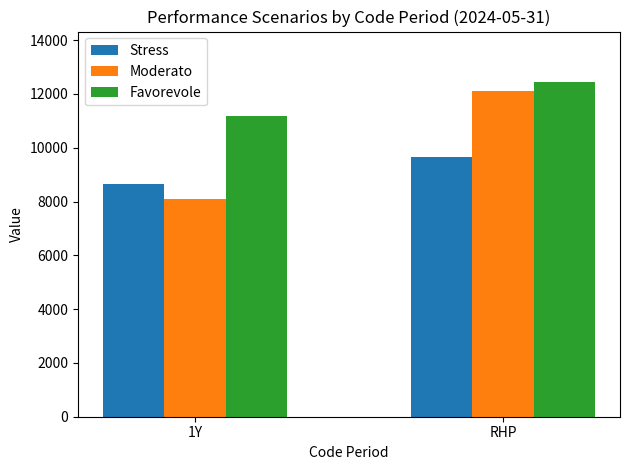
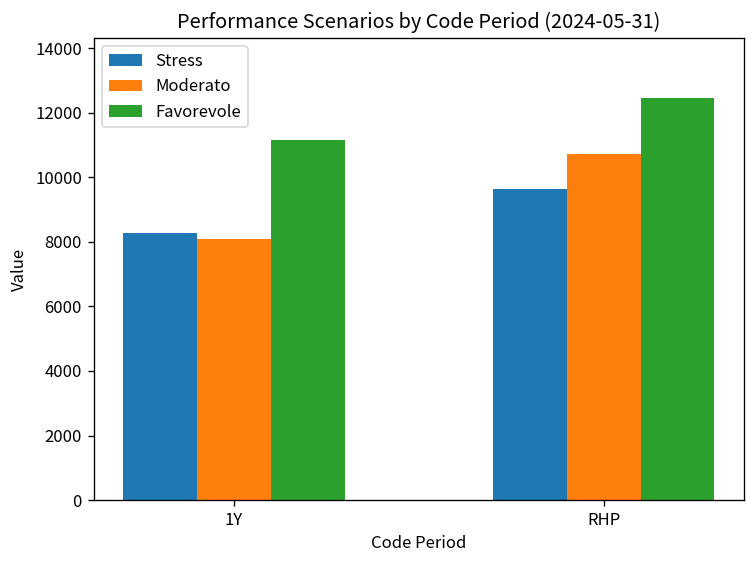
Stress, 1Y: 8600 -> 8300
Moderato, RHP: 12100 -> 10700
